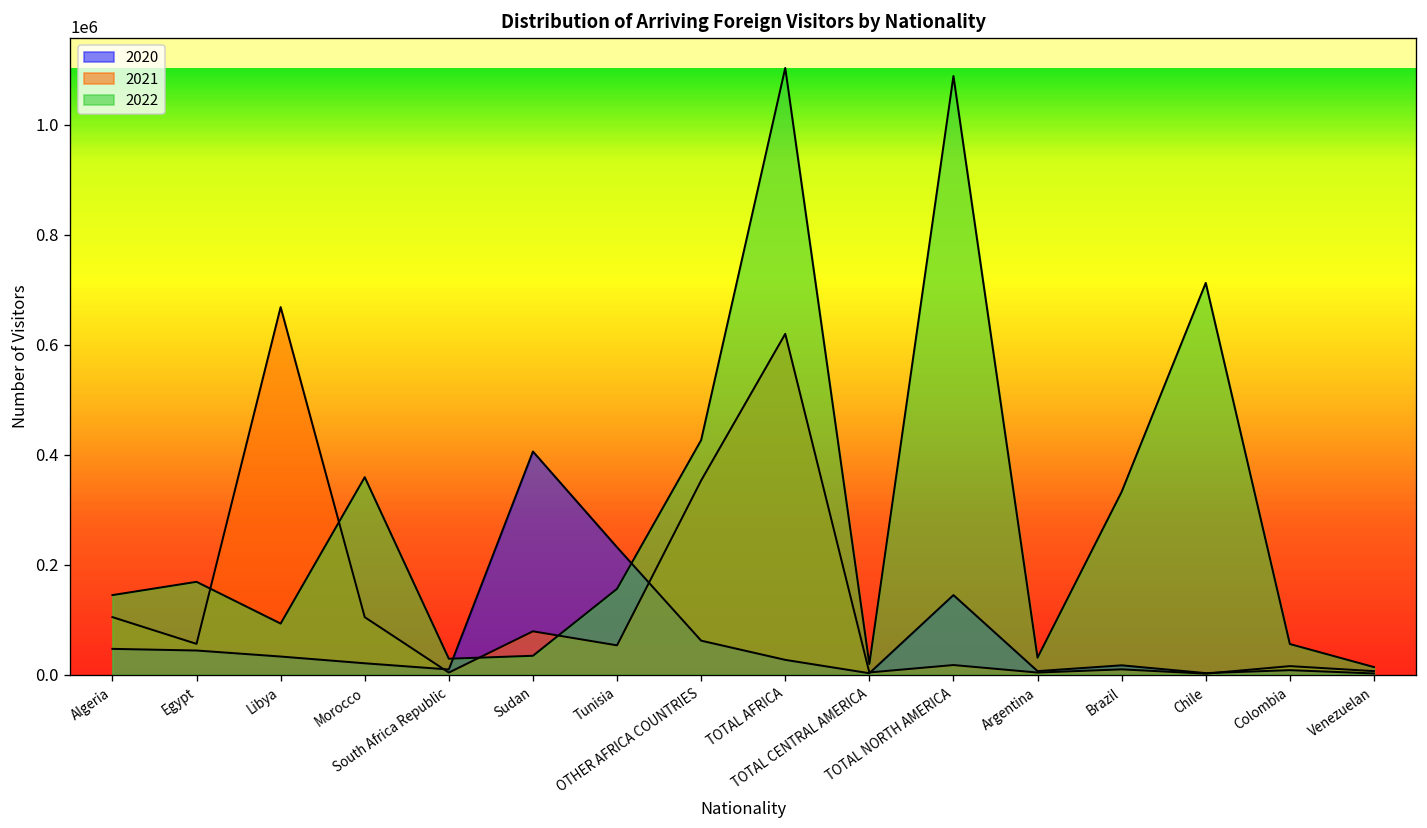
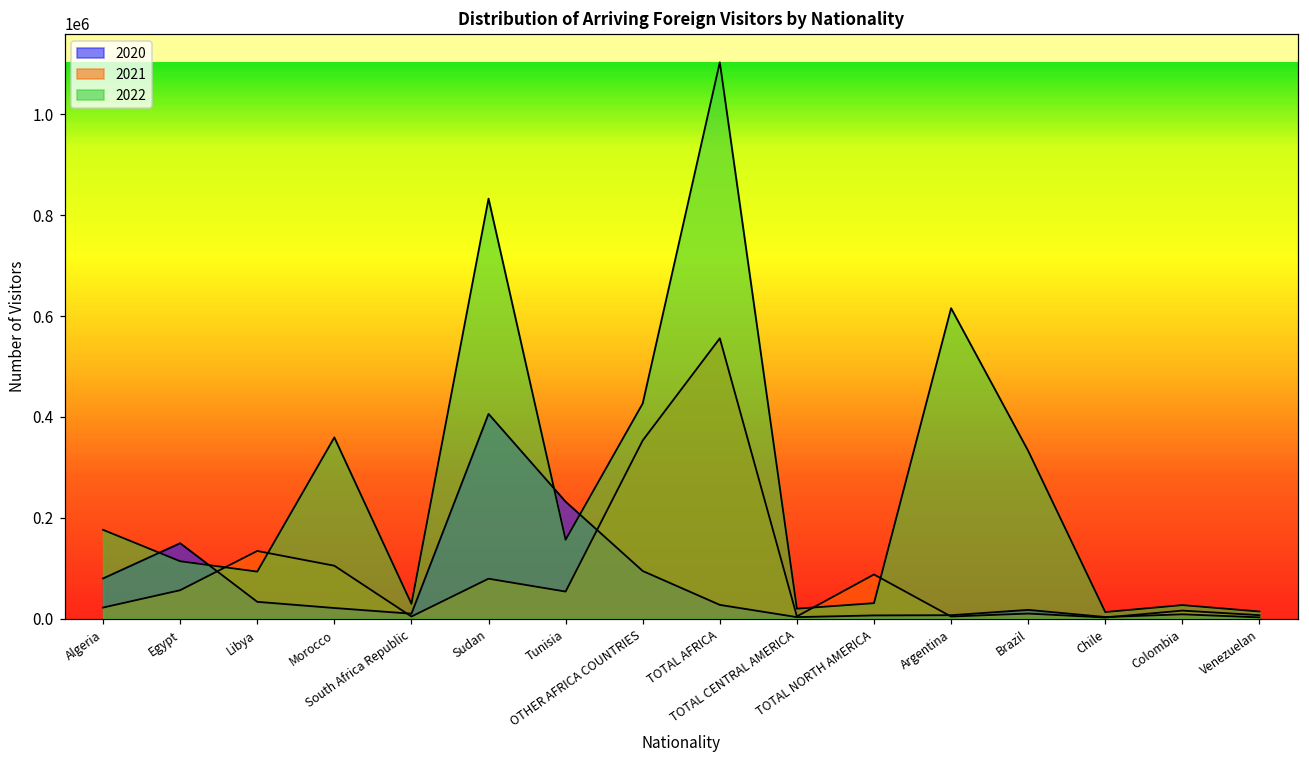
2020, Algeria: 50000 -> 80000
2021, Algeria: 100000 -> 20000
2022, Algeria: 140000 -> 180000
2020, Egypt: 40000 -> 150000
2022, Egypt: 170000 -> 110000
2021, Libya: 670000 -> 130000
2022, Sudan: 30000 -> 830000
2020, OTHER AFRICA COUNTRIES: 60000 -> 90000
2021, TOTAL AFRICA: 620000 -> 560000
2020, TOTAL NORTH AMERICA: 140000 -> 10000
2021, TOTAL NORTH AMERICA: 20000 -> 90000
2022, TOTAL NORTH AMERICA: 1090000 -> 30000
2022, Argentina: 30000 -> 620000
2022, Chile: 710000 -> 10000
2022, Colombia: 60000 -> 30000
